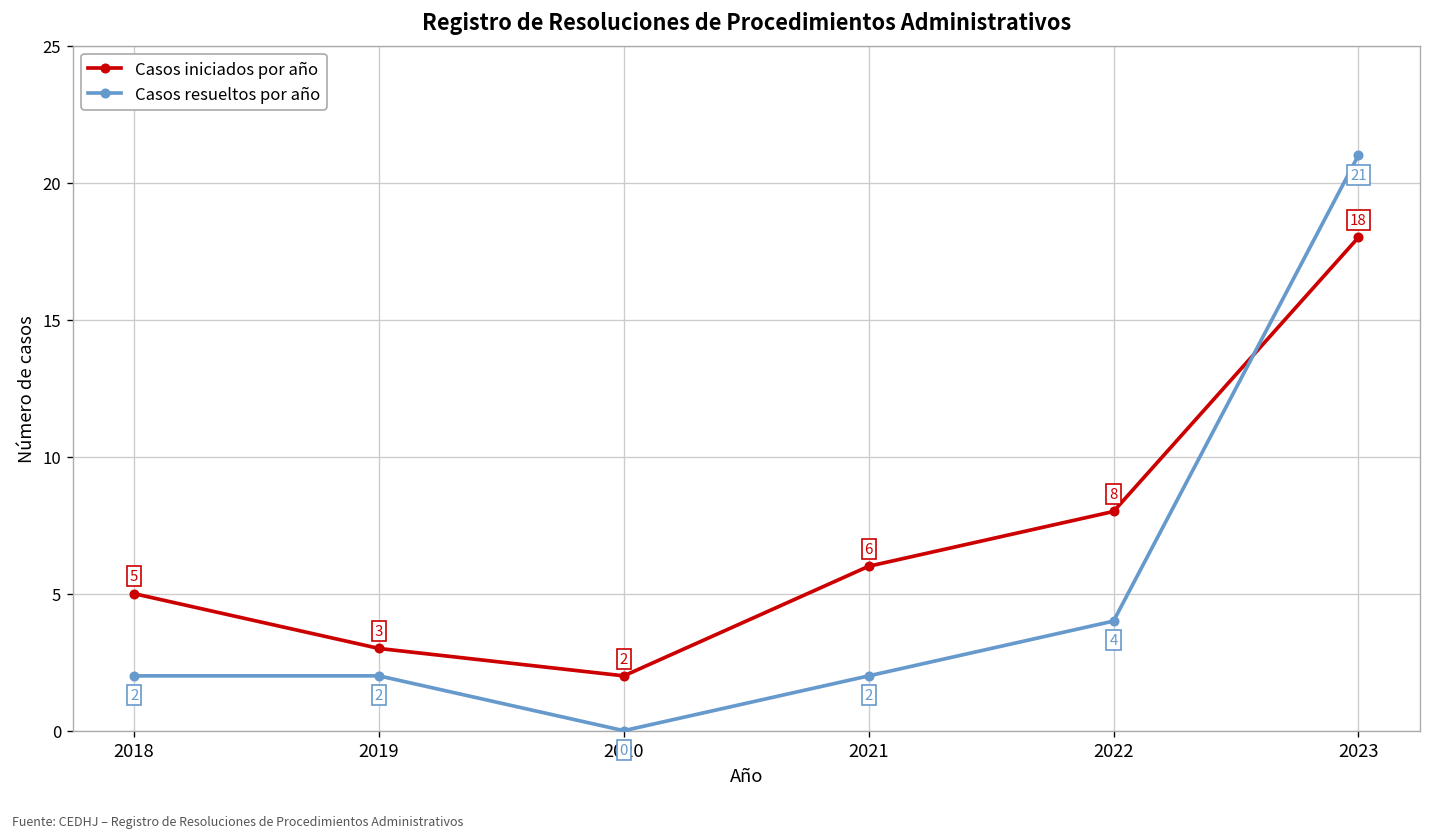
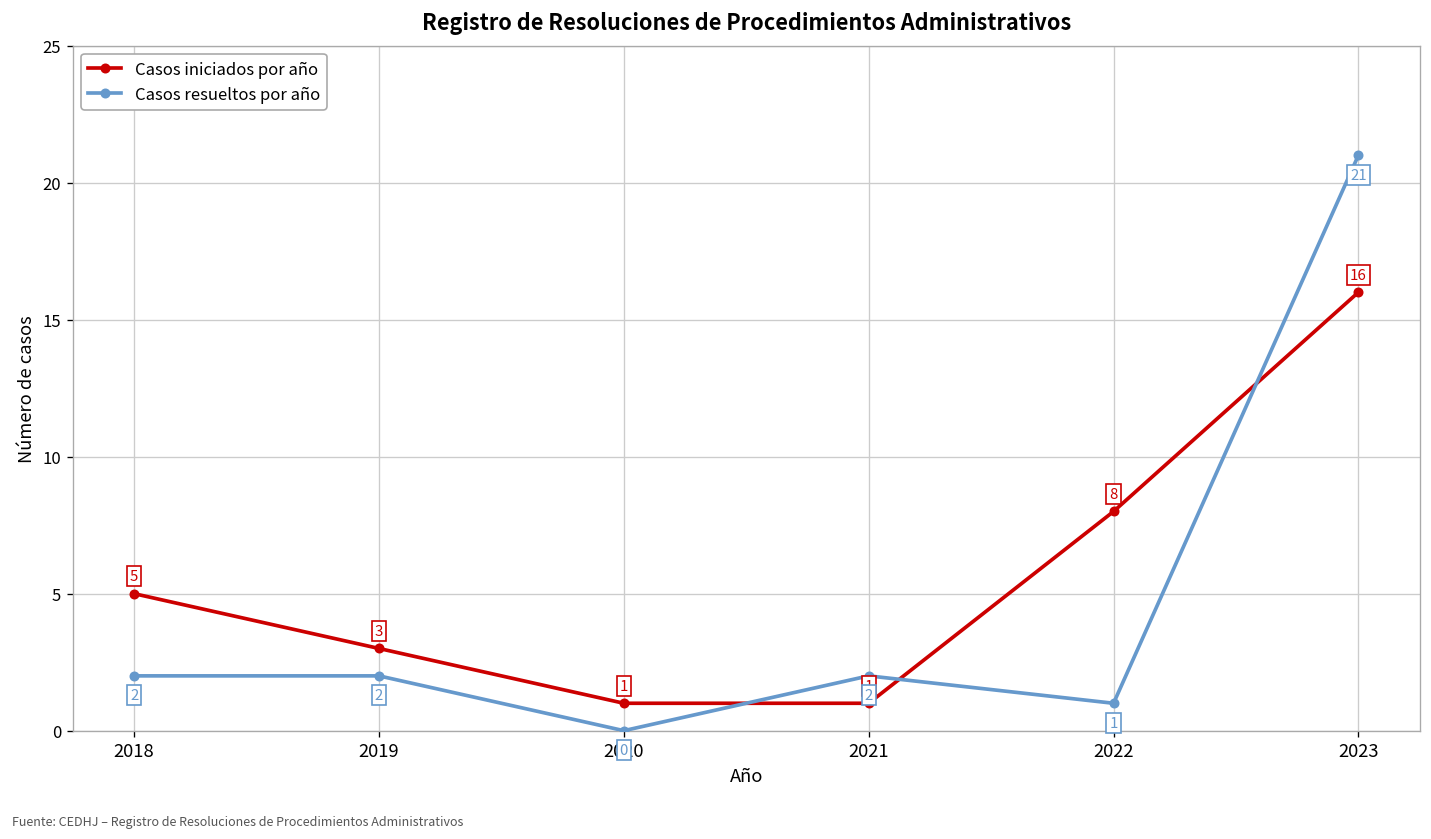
Casos iniciados por año, 2020: 2 -> 1
Casos iniciados por año, 2021: 6 -> 1
Casos resueltos por año, 2022: 4 -> 1
Casos iniciados por año, 2023: 18 -> 16
